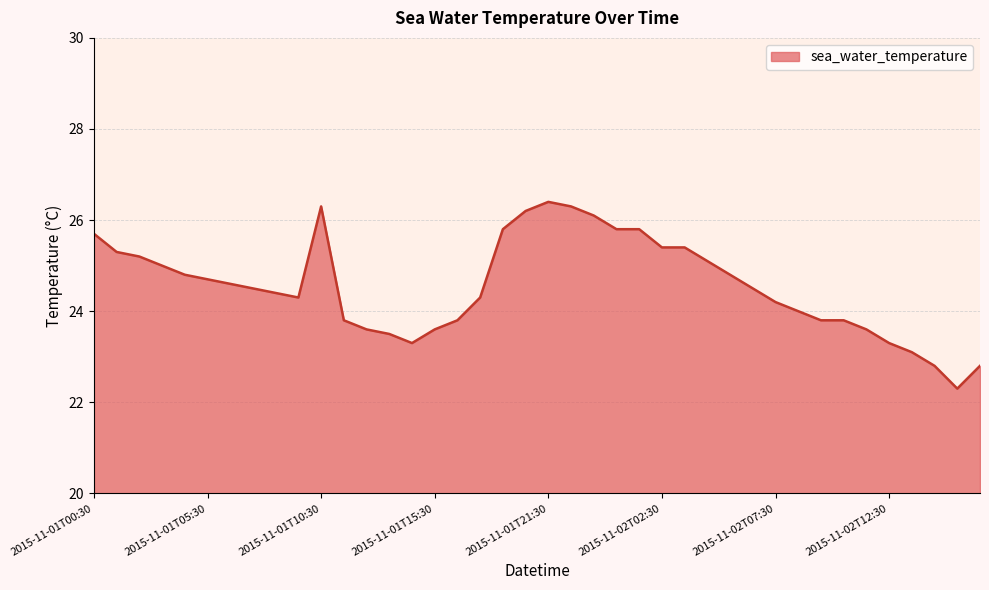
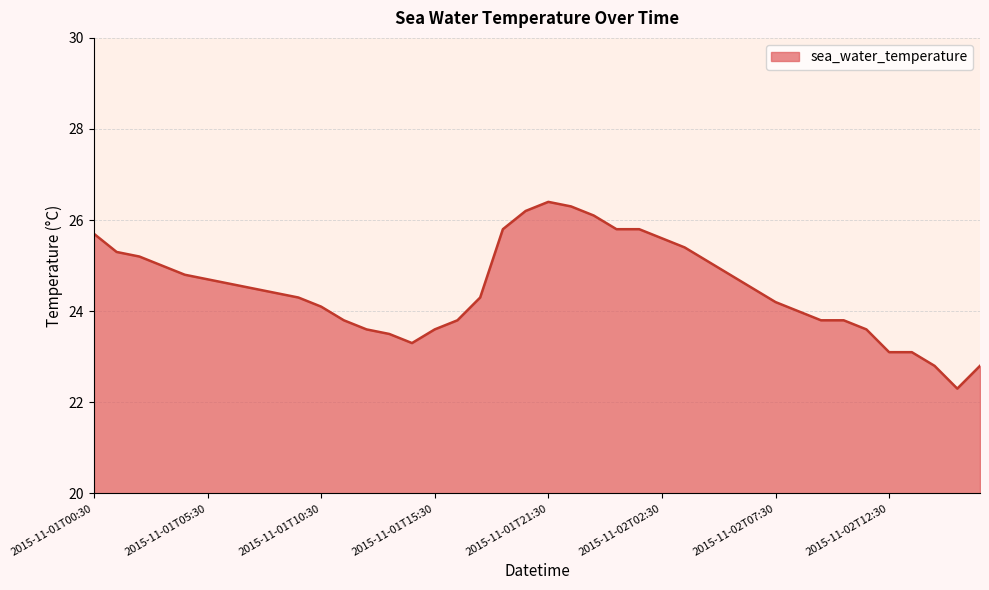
2015-11-01T10:30: 26.3 -> 24.1
2015-11-02T02:30: 25.4 -> 25.6
2015-11-02T12:30: 23.3 -> 23.1
